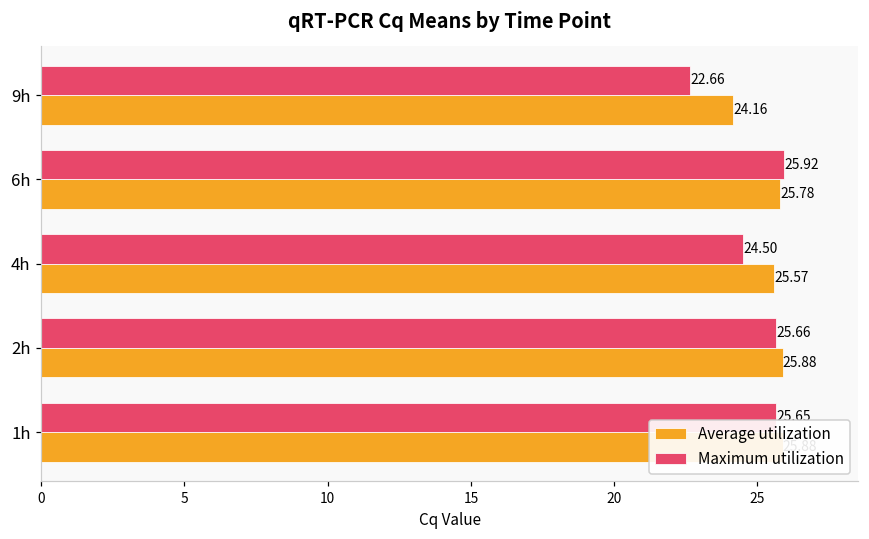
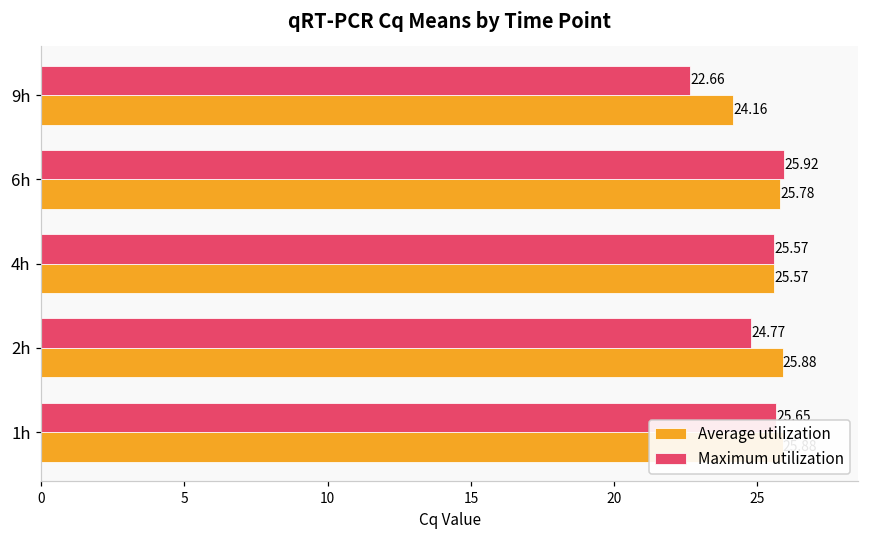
Maximum utilization, 4h: 24.50 -> 25.57
Maximum utilization, 2h: 25.66 -> 24.77
